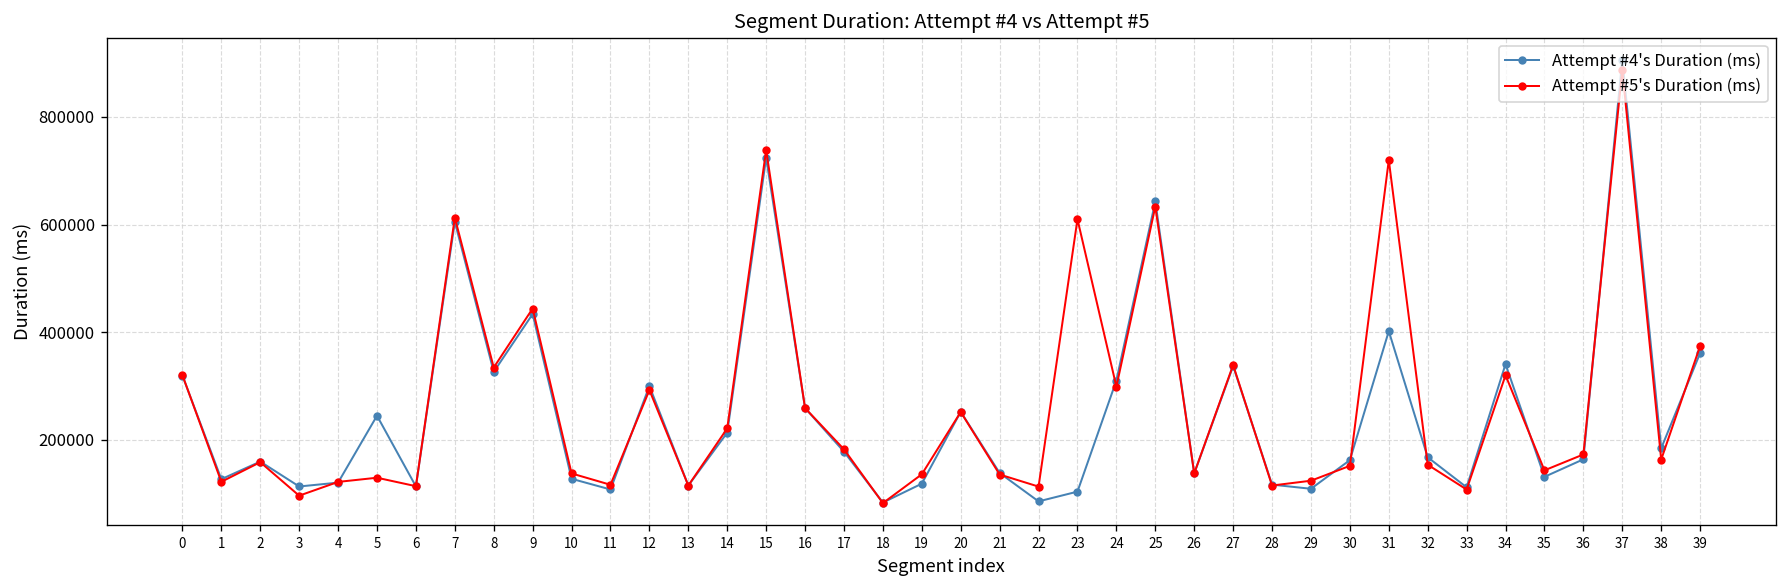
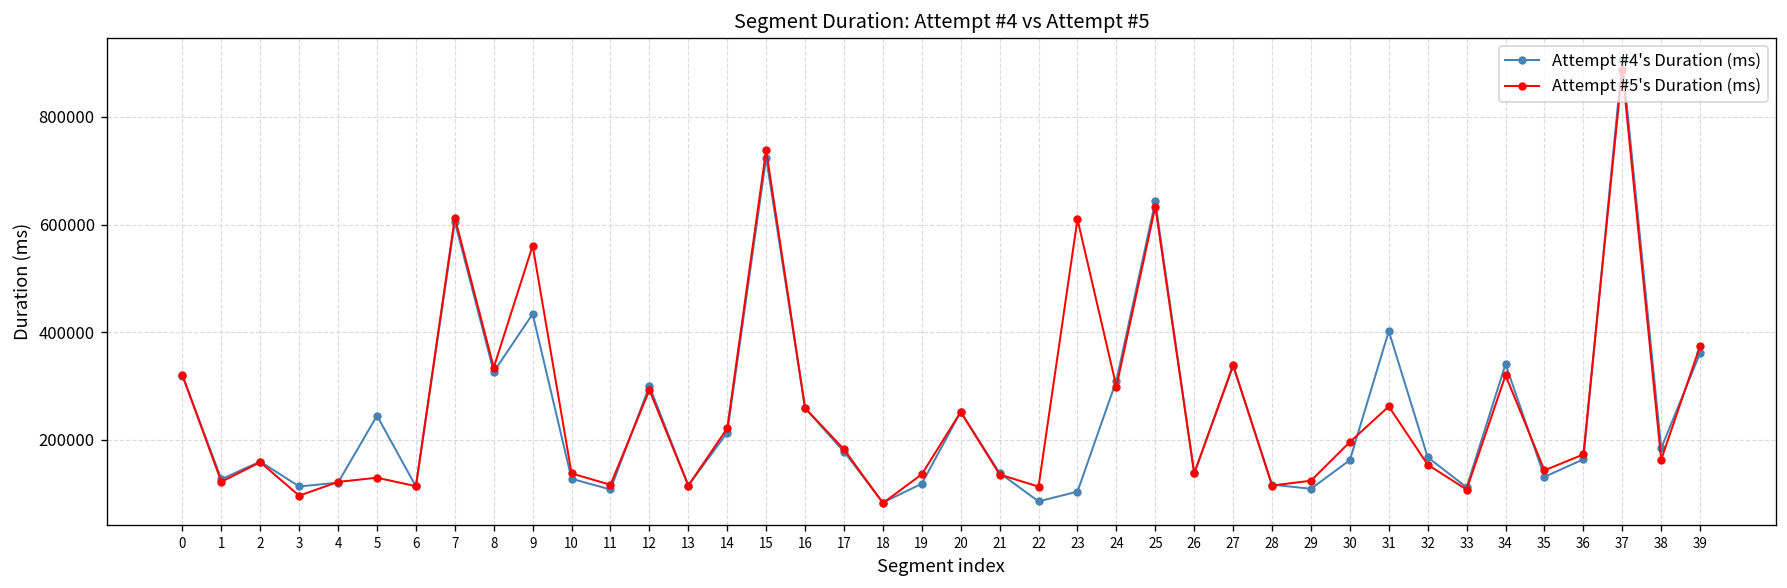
Attempt #5's Duration (ms), 9: 440000 -> 560000
Attempt #5's Duration (ms), 30: 150000 -> 200000
Attempt #5's Duration (ms), 31: 720000 -> 260000
